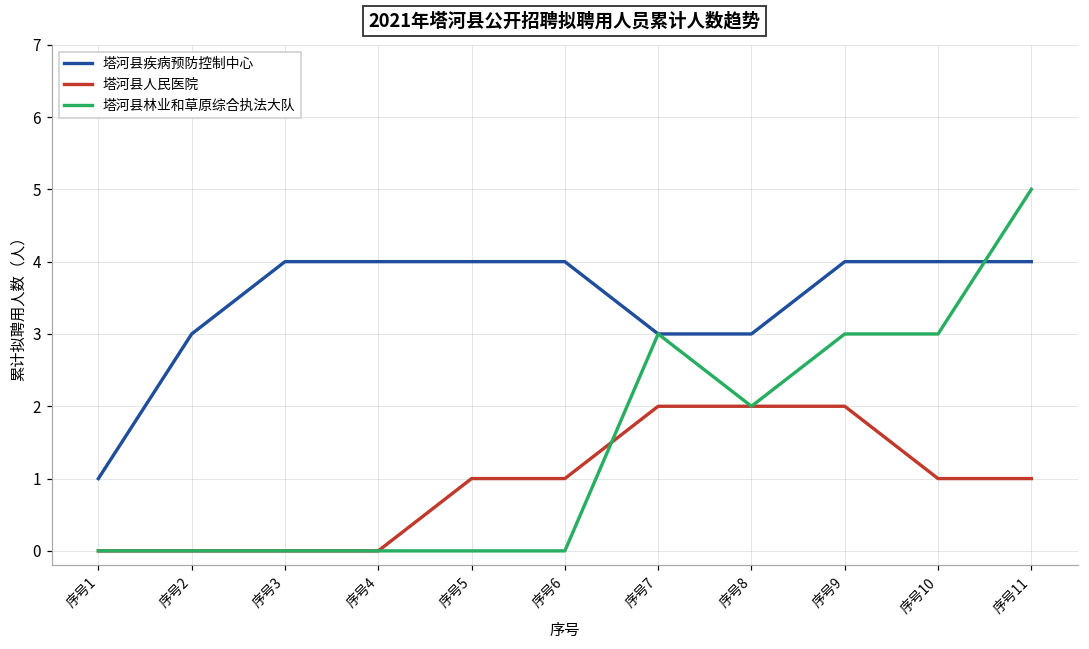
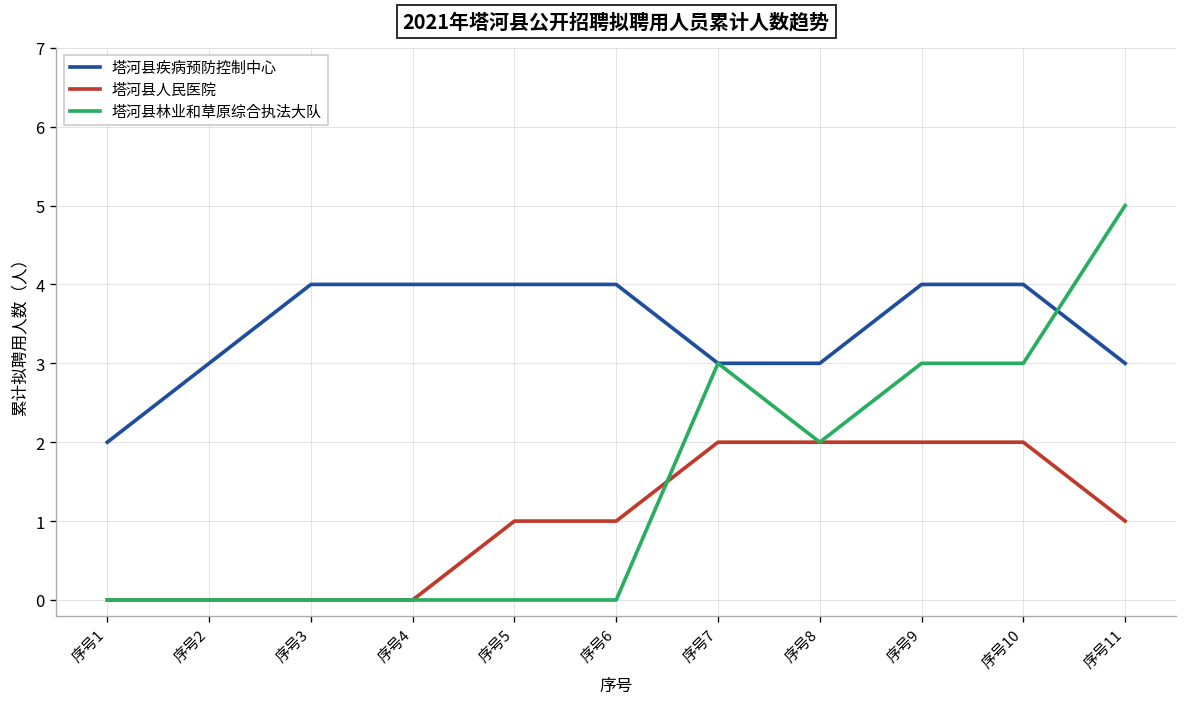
塔河县疾病预防控制中心, 序号1: 1 -> 2
塔河县人民医院, 序号10: 1 -> 2
塔河县疾病预防控制中心, 序号11: 4 -> 3
